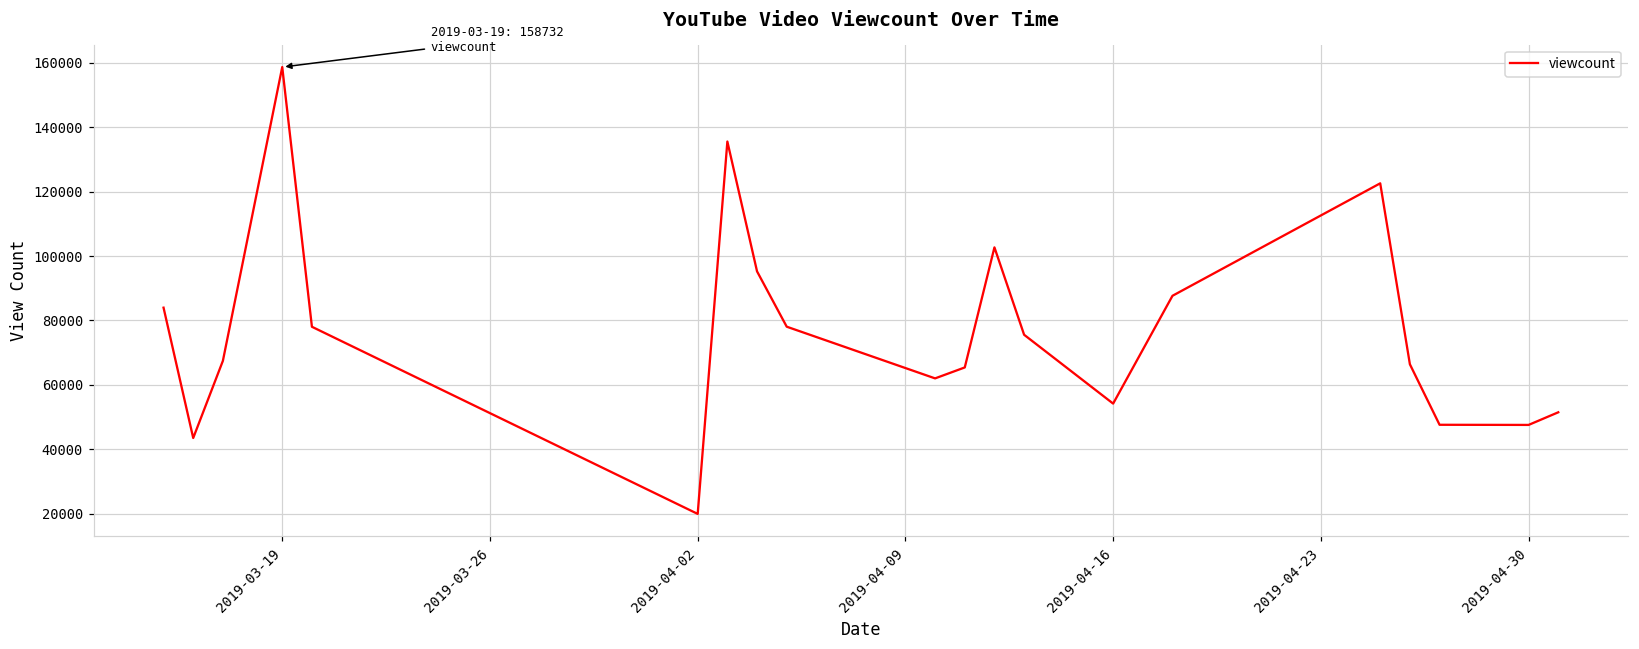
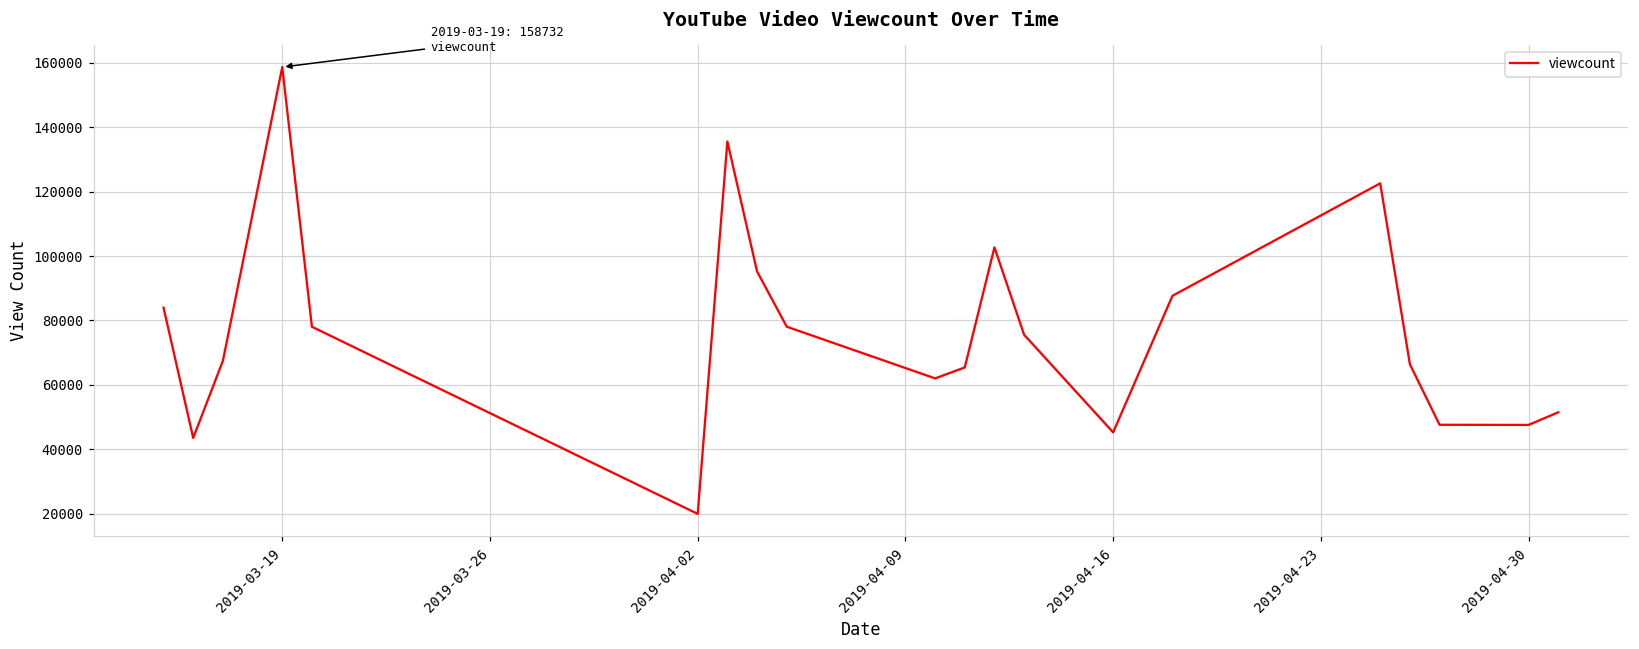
2019-04-16: 54000 -> 45000
